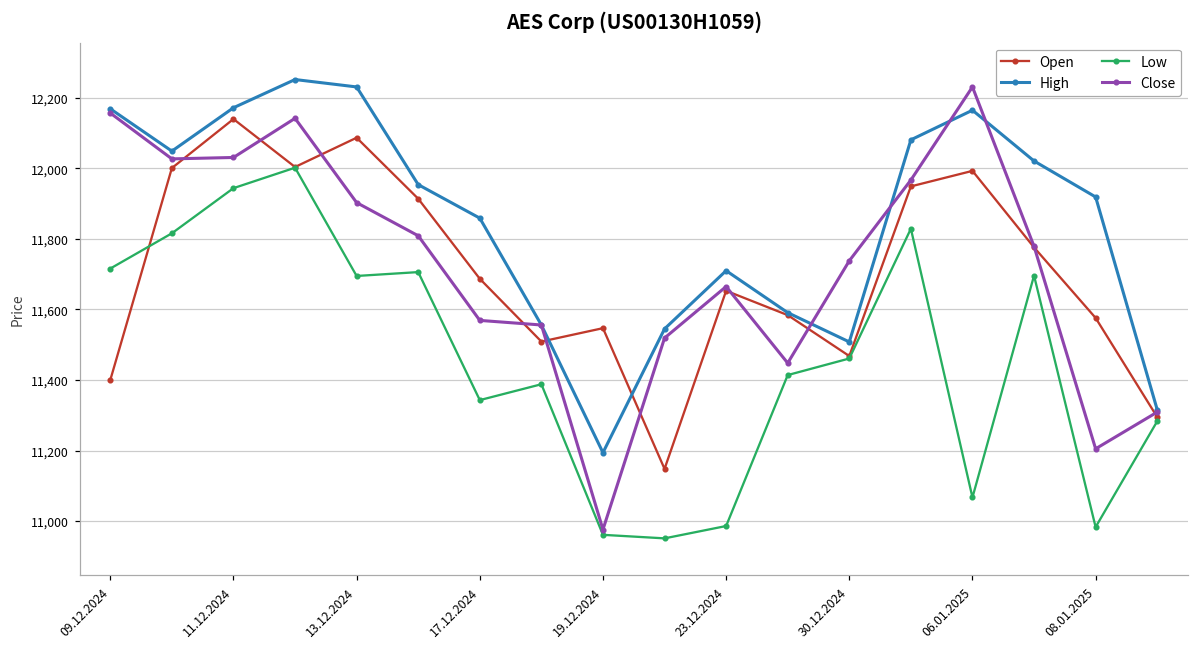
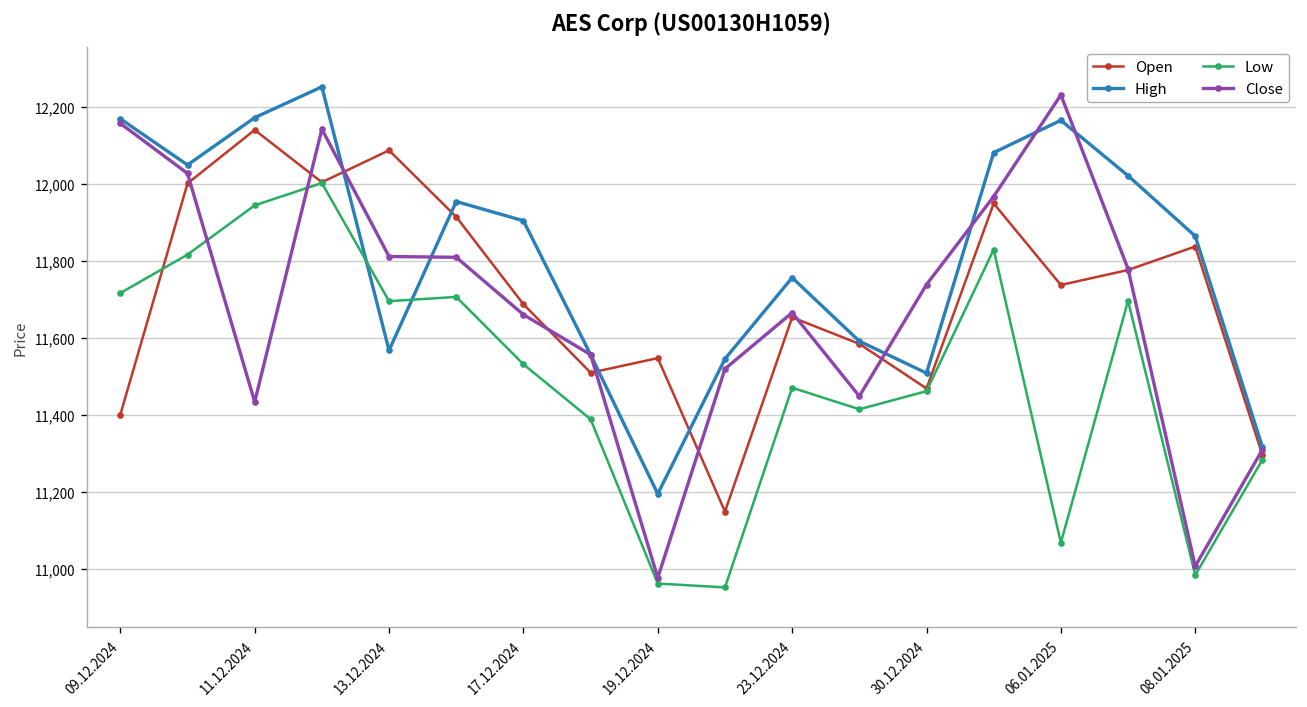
Close, 11.12.2024: 12,030 -> 11,430
High, 13.12.2024: 12,230 -> 11,570
Close, 13.12.2024: 11,900 -> 11,810
High, 17.12.2024: 11,860 -> 11,900
Low, 17.12.2024: 11,340 -> 11,530
Close, 17.12.2024: 11,570 -> 11,660
High, 23.12.2024: 11,710 -> 11,760
Low, 23.12.2024: 10,990 -> 11,470
Open, 06.01.2025: 11,990 -> 11,740
Open, 08.01.2025: 11,580 -> 11,840
High, 08.01.2025: 11,920 -> 11,860
Close, 08.01.2025: 11,210 -> 11,010
